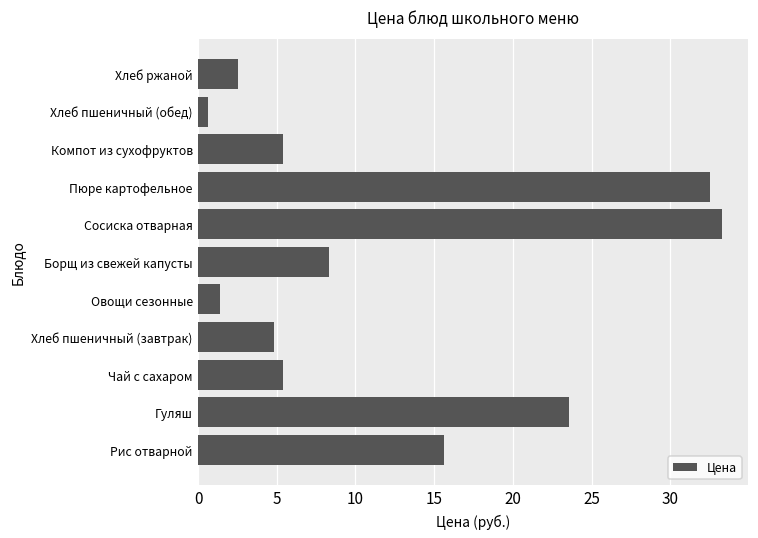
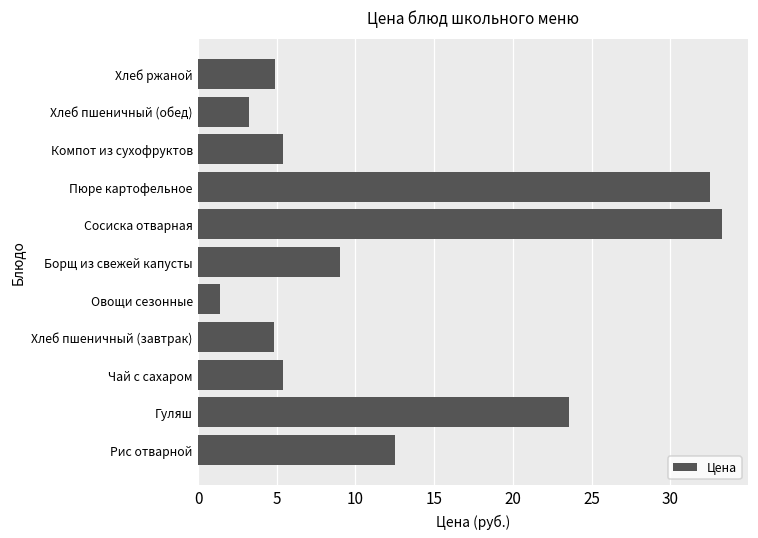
Хлеб ржаной: 2.5 -> 4.9
Хлеб пшеничный (обед): 0.6 -> 3.2
Борщ из свежей капусты: 8.3 -> 9.0
Рис отварной: 15.6 -> 12.5
